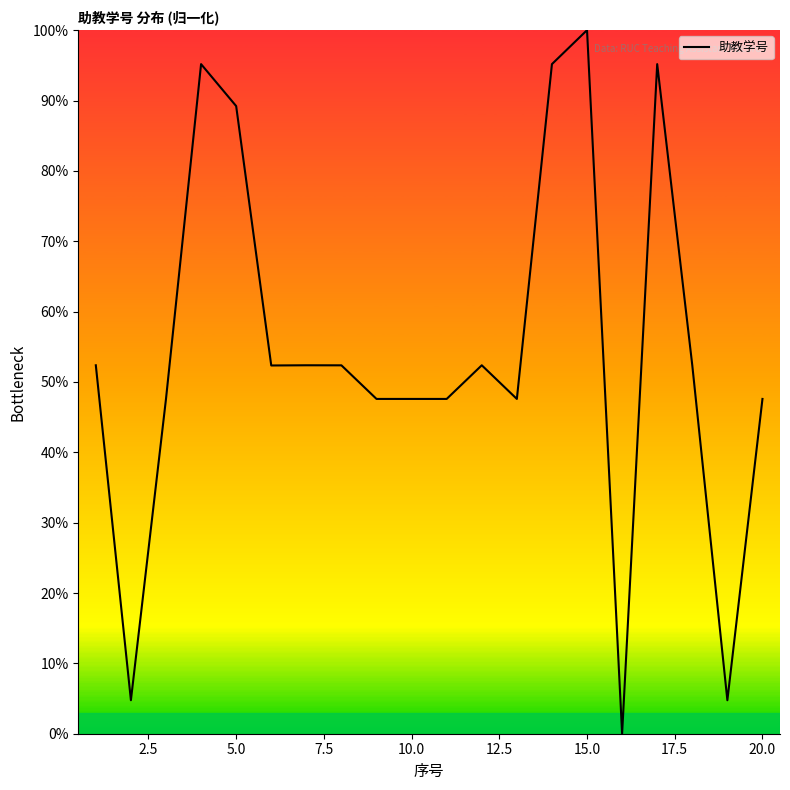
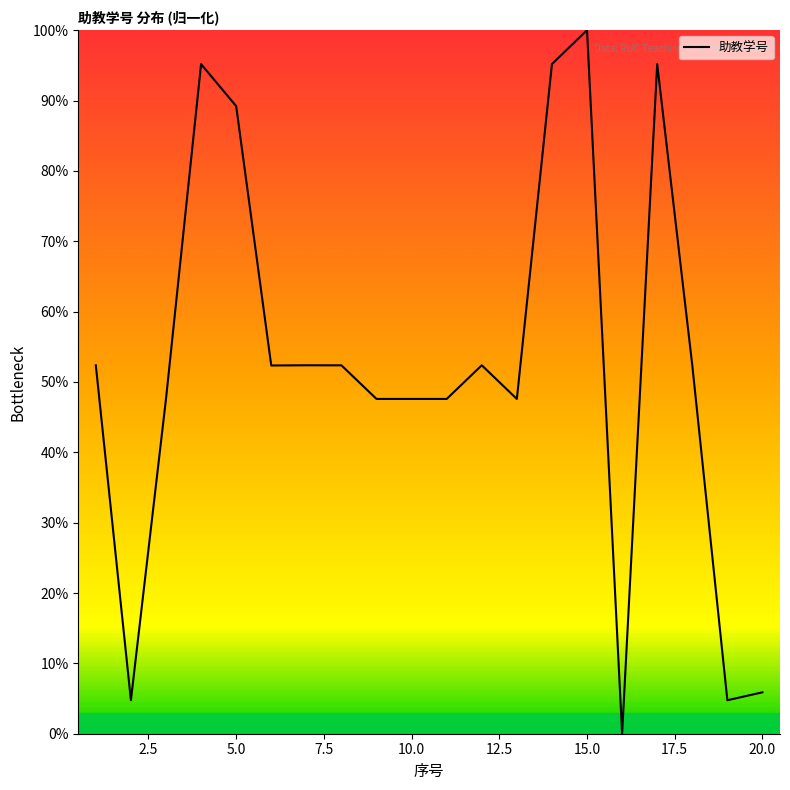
20.0: 48% -> 6%
